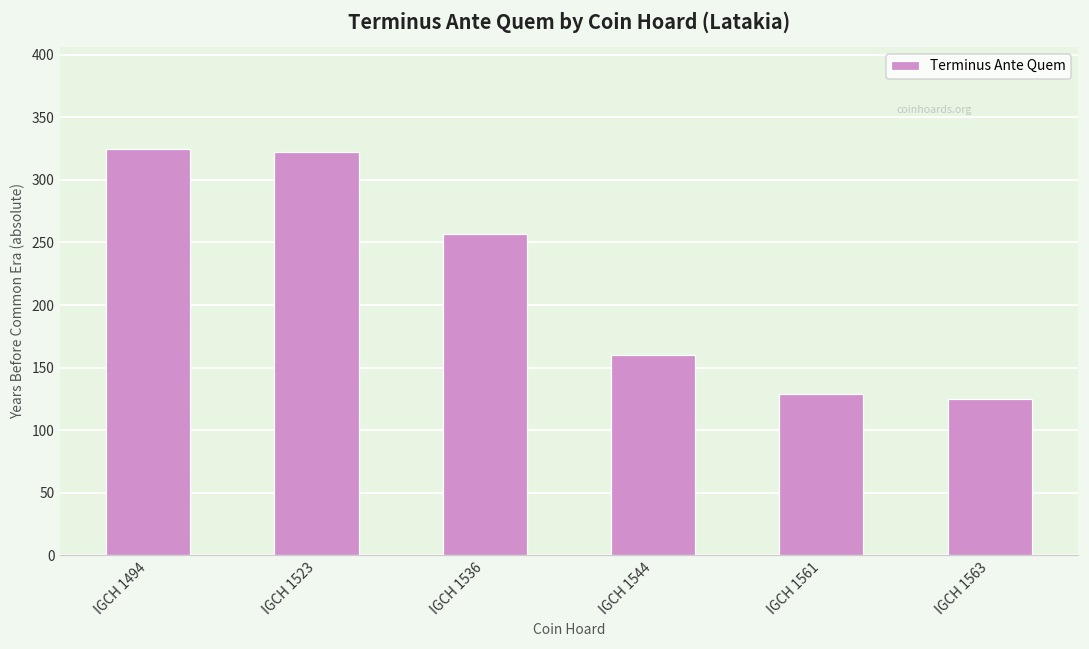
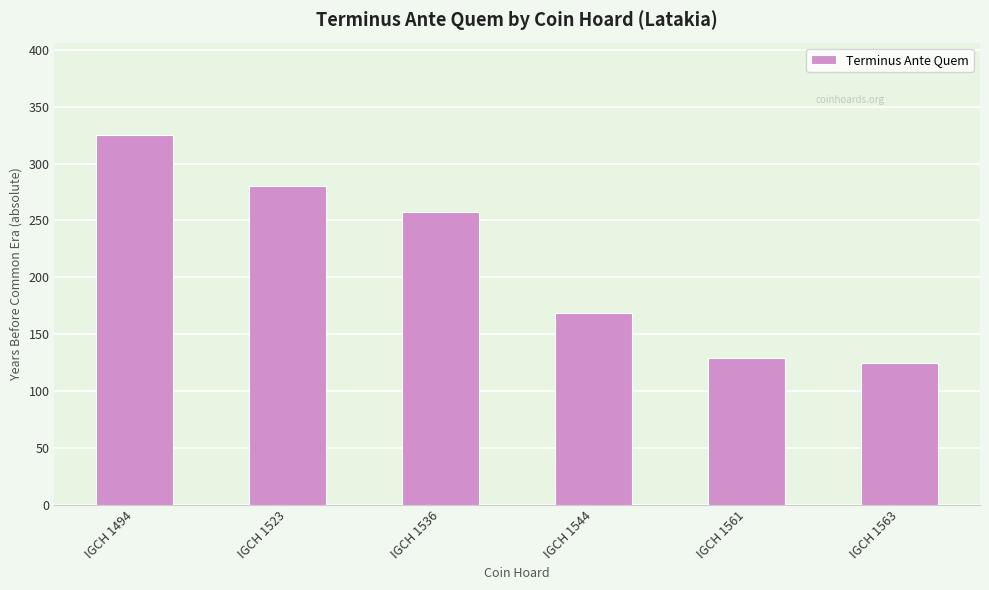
IGCH 1523: 322 -> 280
IGCH 1544: 160 -> 169
